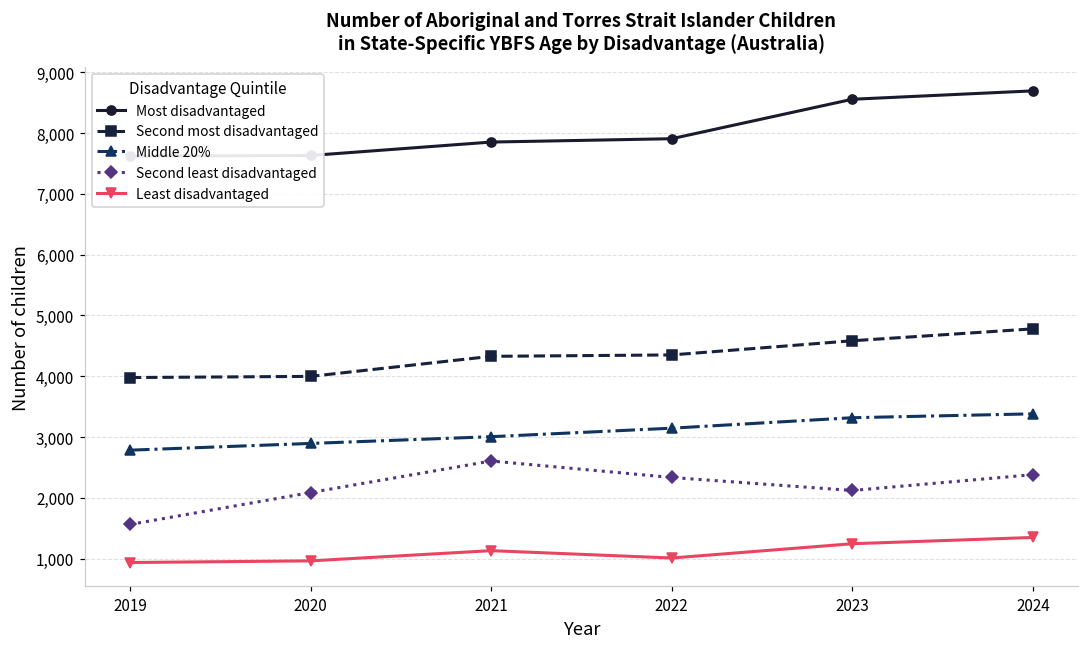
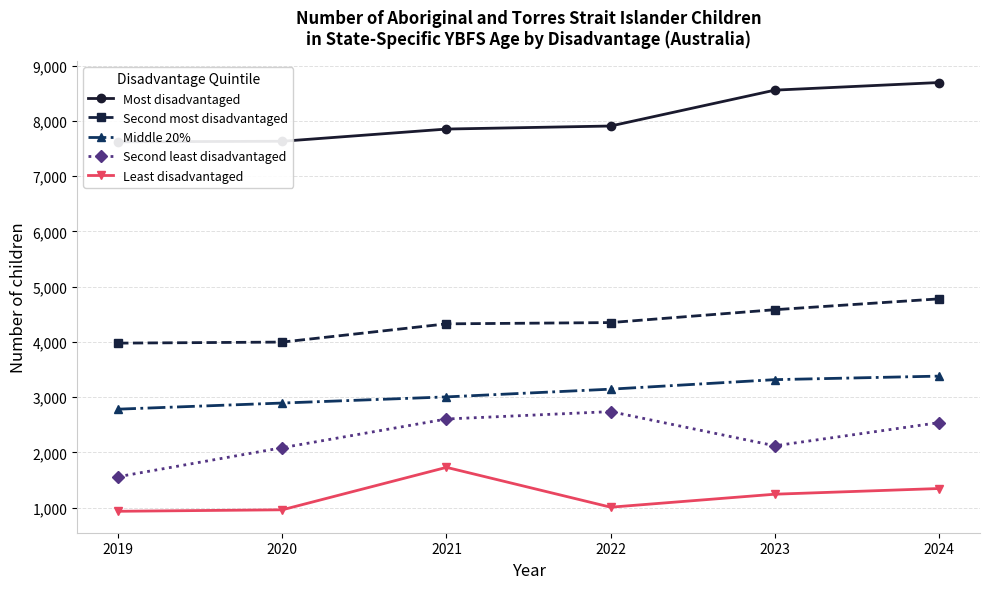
Least disadvantaged, 2021: 1,100 -> 1,700
Second least disadvantaged, 2022: 2,300 -> 2,700
Second least disadvantaged, 2024: 2,400 -> 2,500
